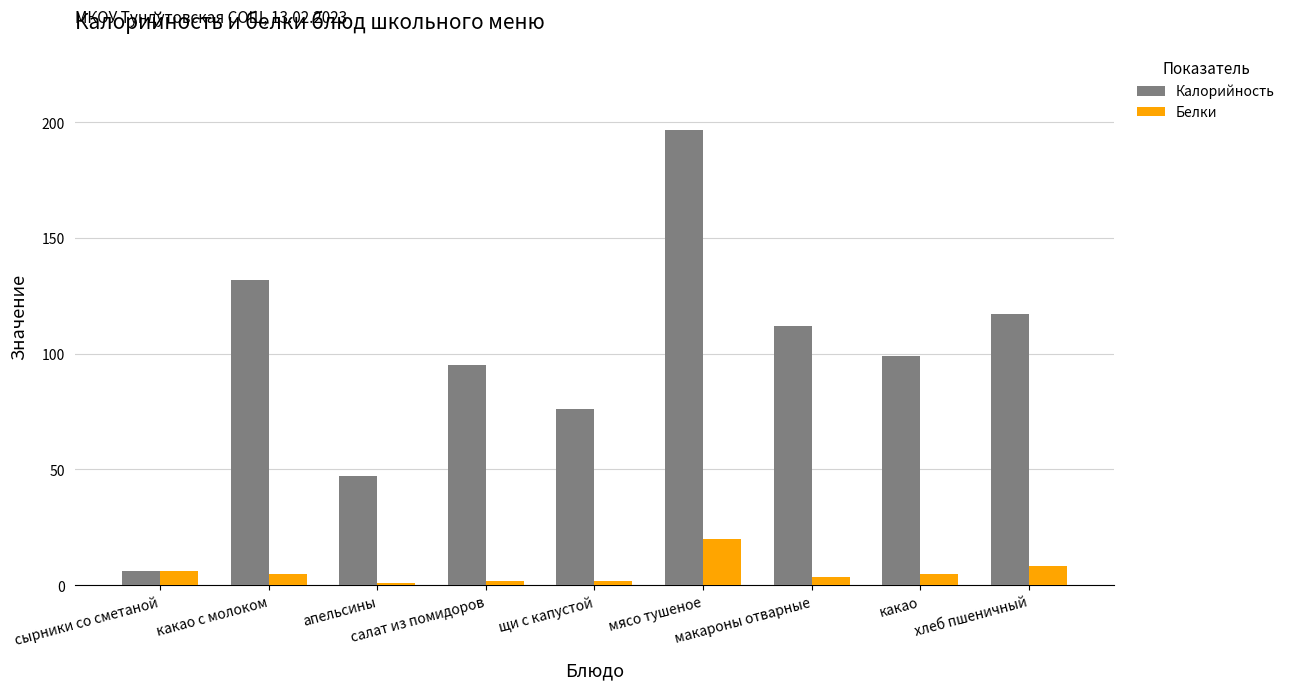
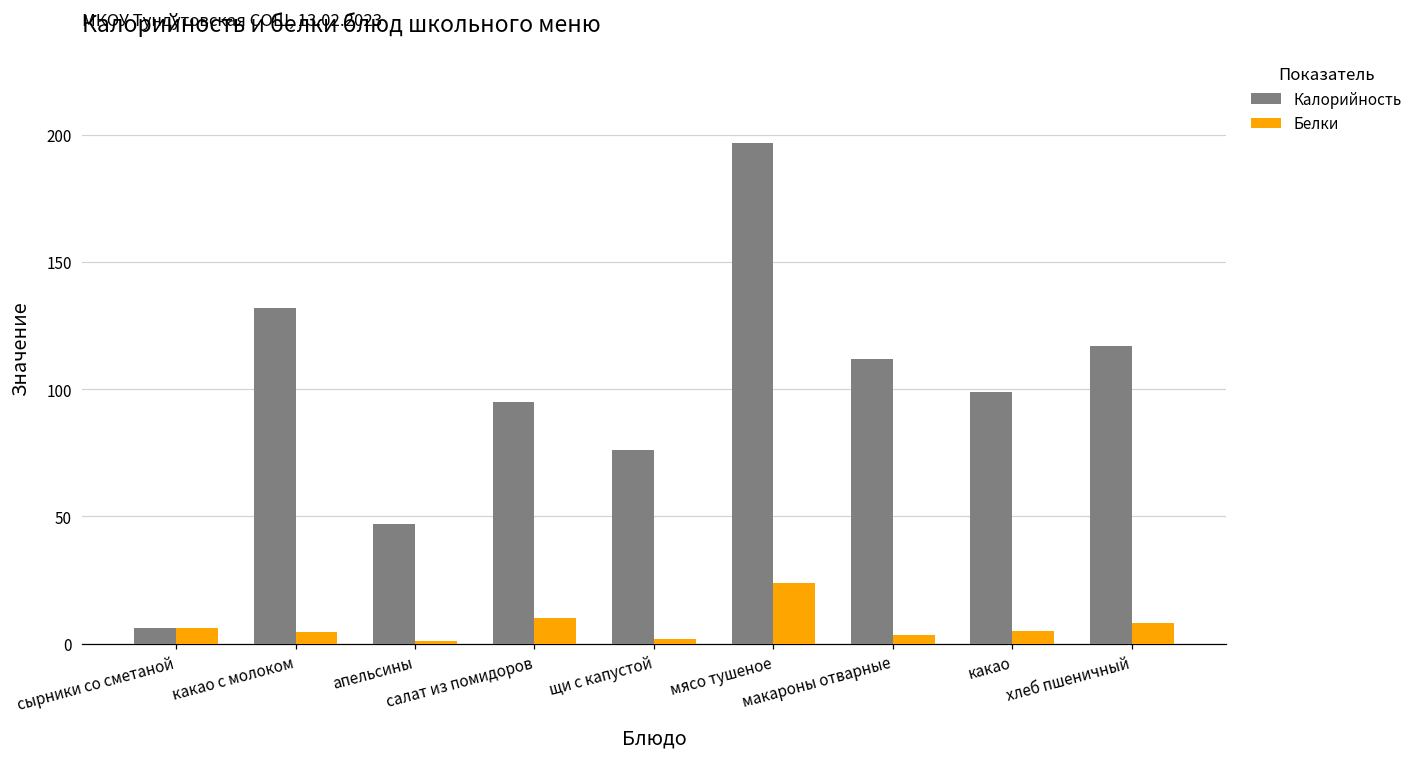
Белки, салат из помидоров: 2 -> 10
Белки, мясо тушеное: 20 -> 24
